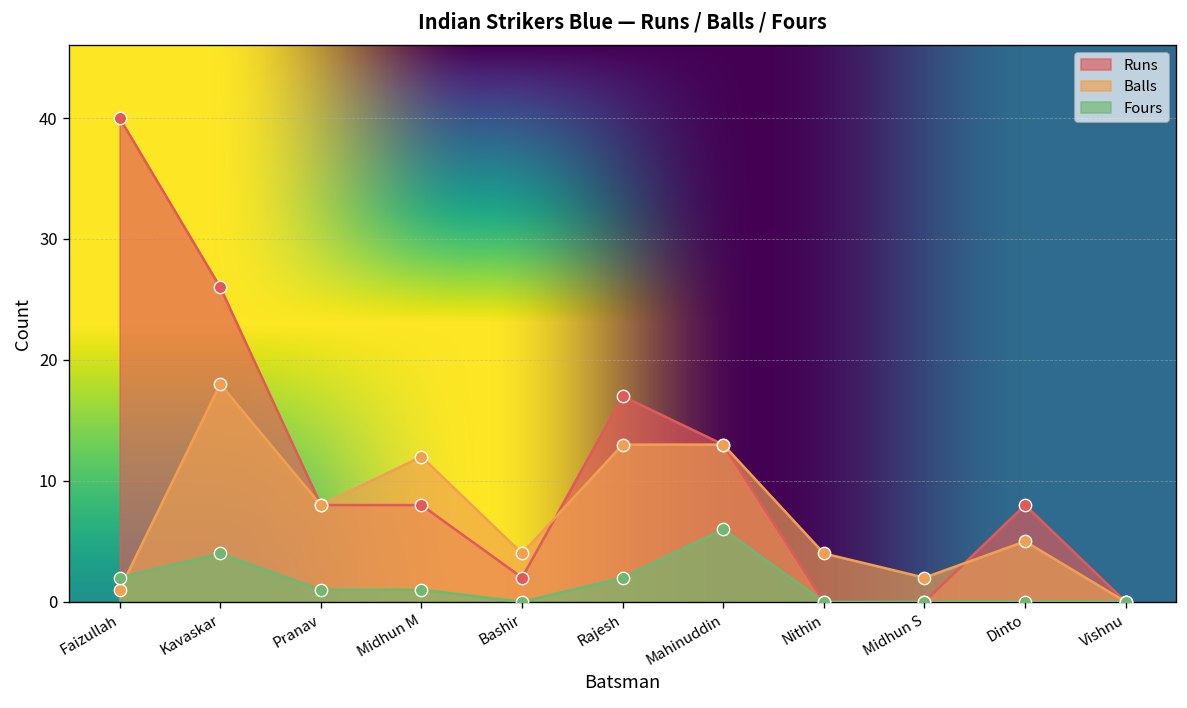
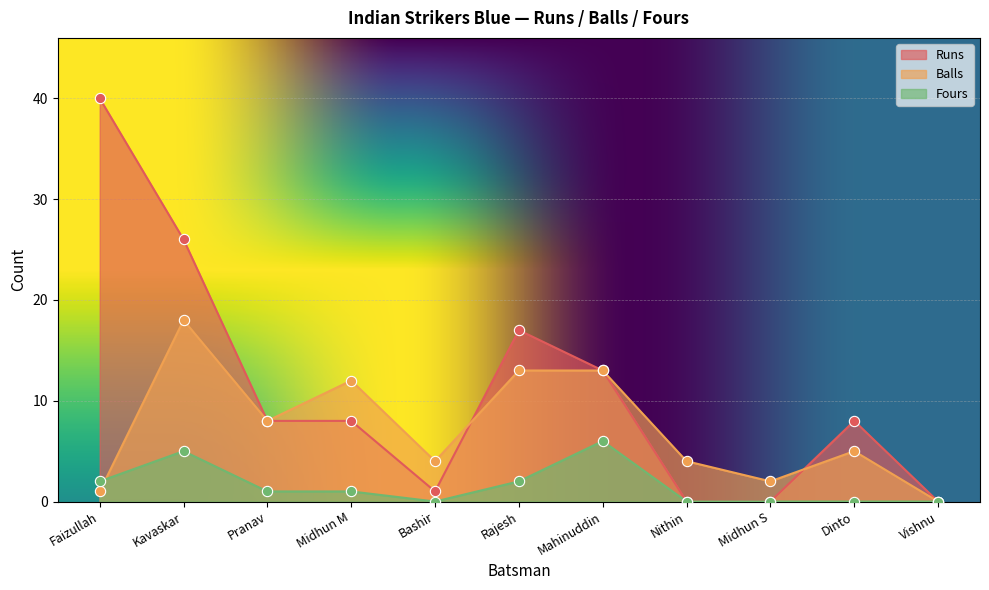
Fours, Kavaskar: 4 -> 5
Runs, Bashir: 2 -> 1
